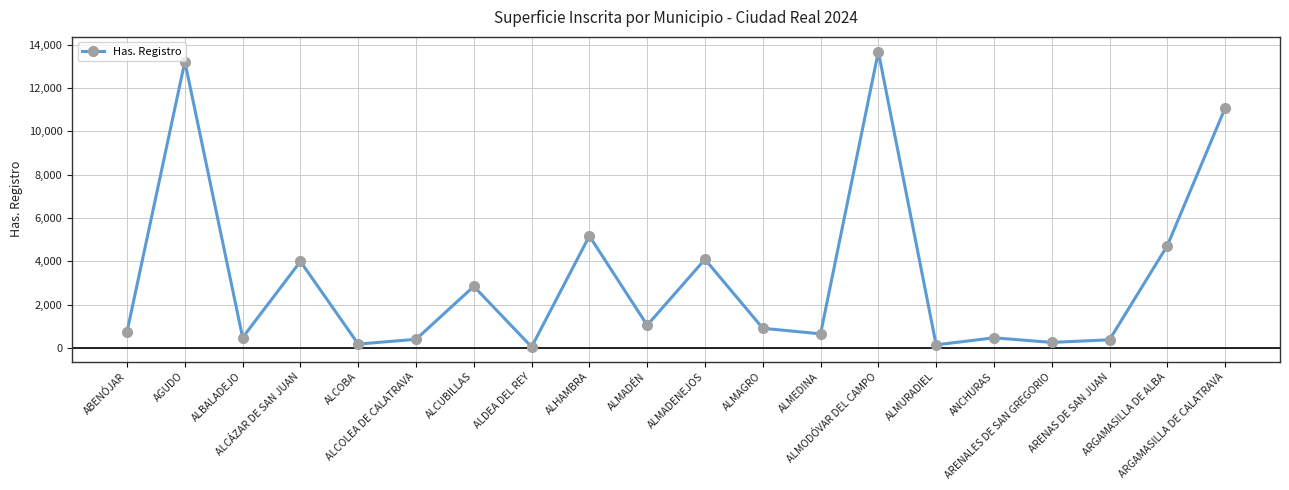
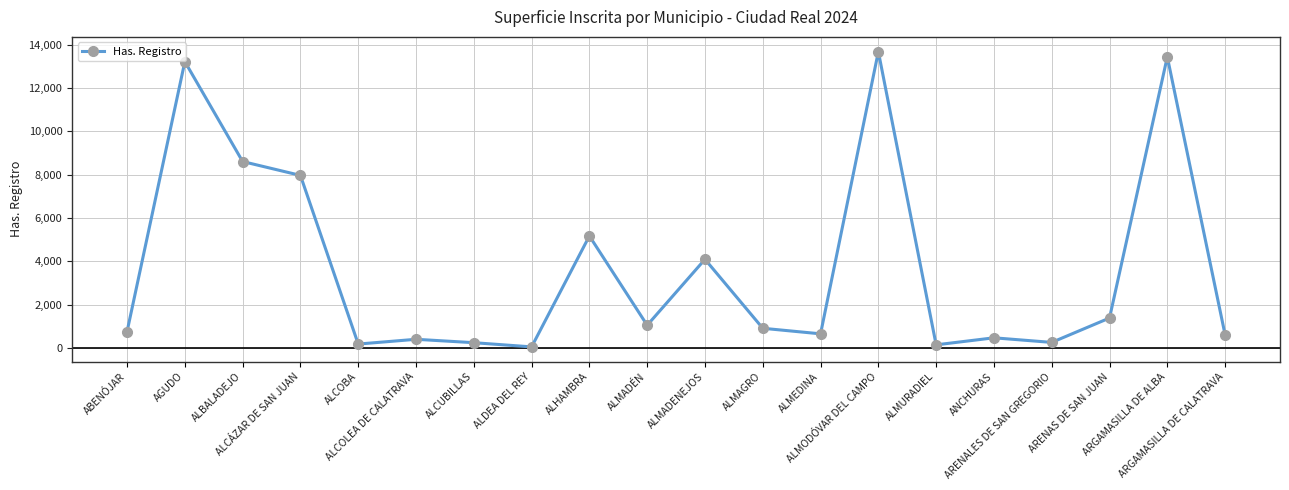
ALBALADEJO: 500 -> 8,600
ALCÁZAR DE SAN JUAN: 4,000 -> 8,000
ALCUBILLAS: 2,800 -> 200
ARENAS DE SAN JUAN: 400 -> 1,400
ARGAMASILLA DE ALBA: 4,700 -> 13,400
ARGAMASILLA DE CALATRAVA: 11,100 -> 600
